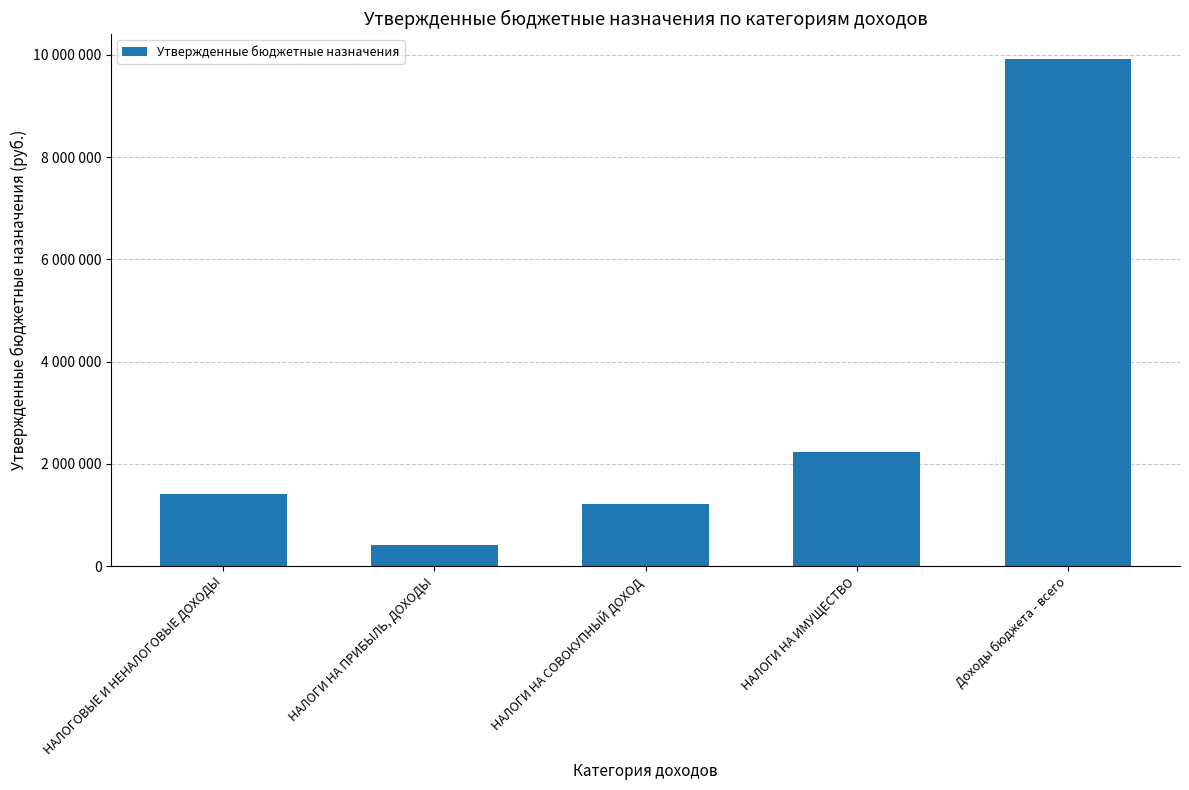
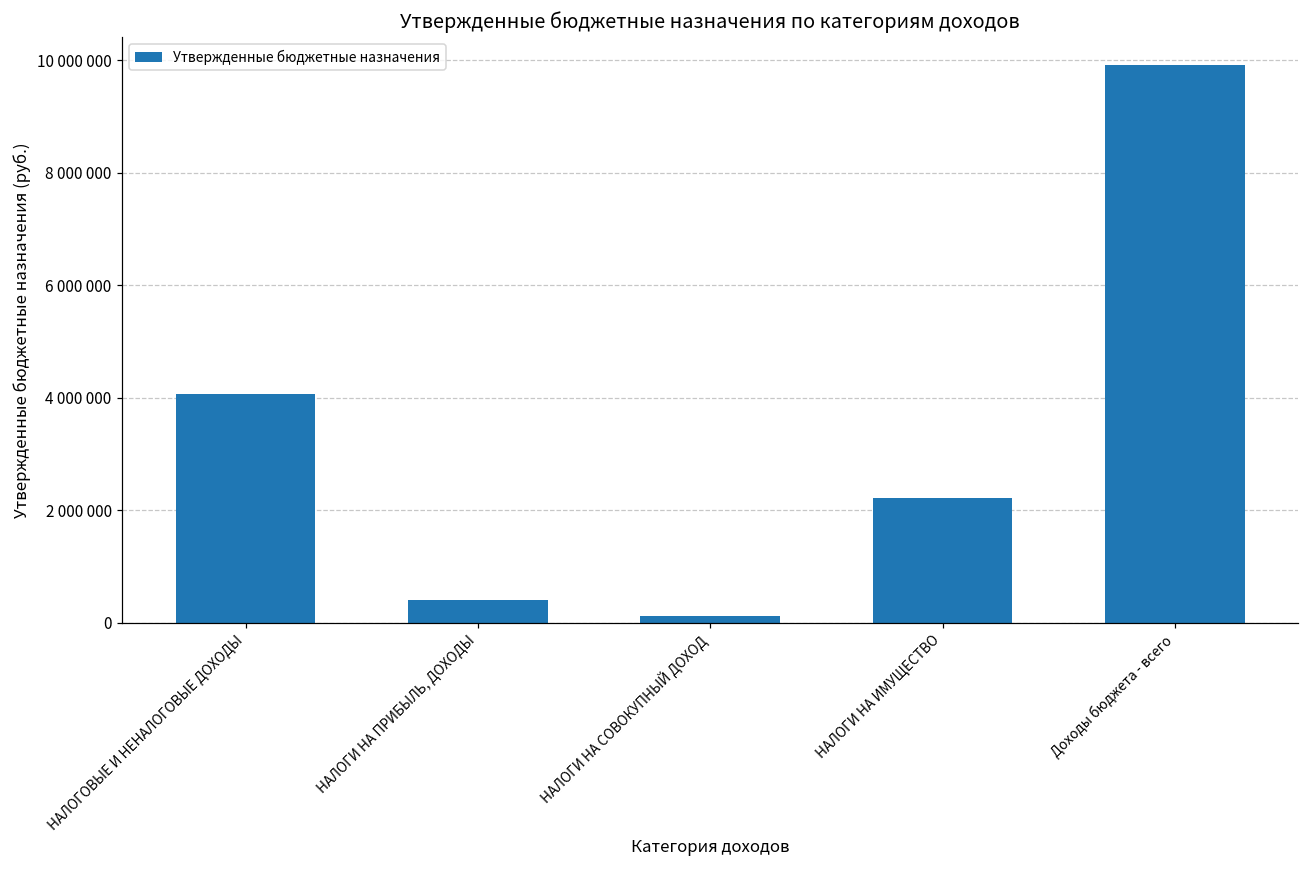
НАЛОГОВЫЕ И НЕНАЛОГОВЫЕ ДОХОДЫ: 1400000 -> 4100000
НАЛОГИ НА СОВОКУПНЫЙ ДОХОД: 1200000 -> 100000
